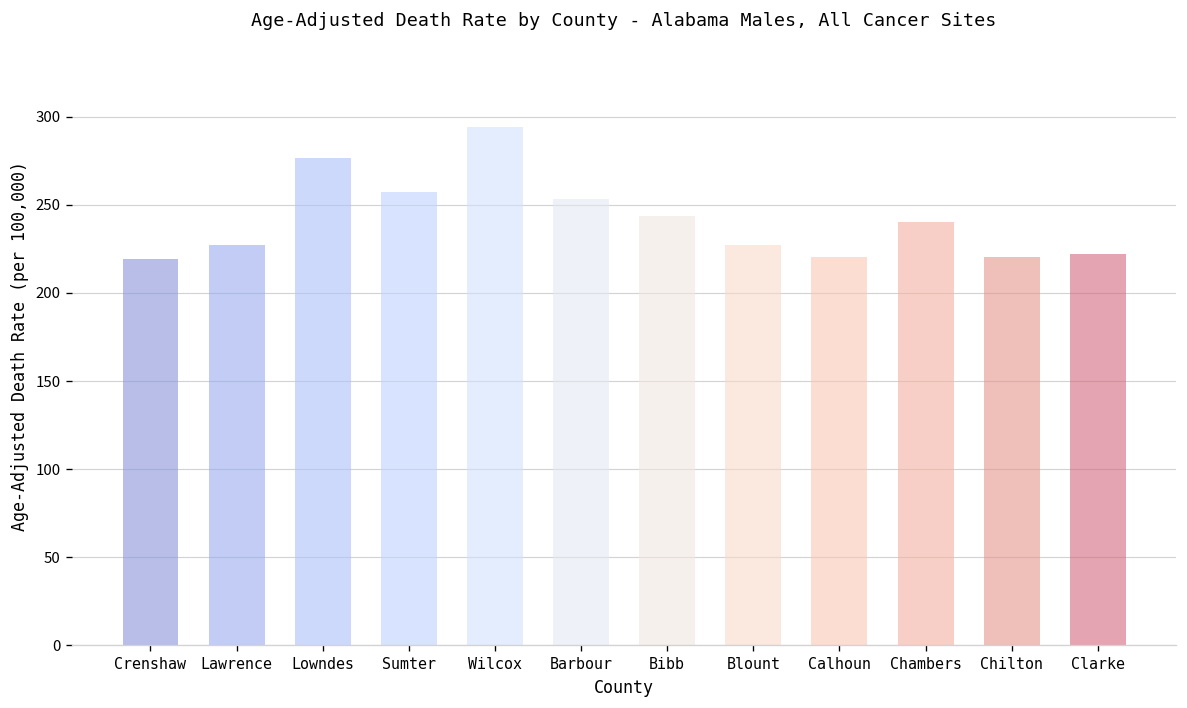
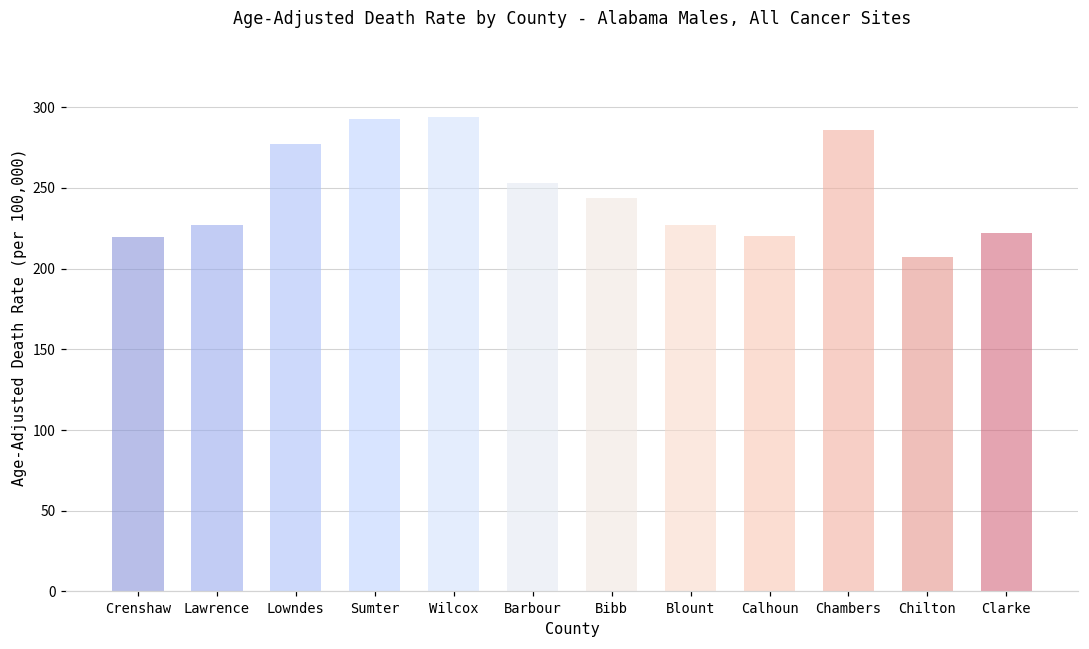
Sumter: 258 -> 293
Chambers: 240 -> 286
Chilton: 220 -> 207
